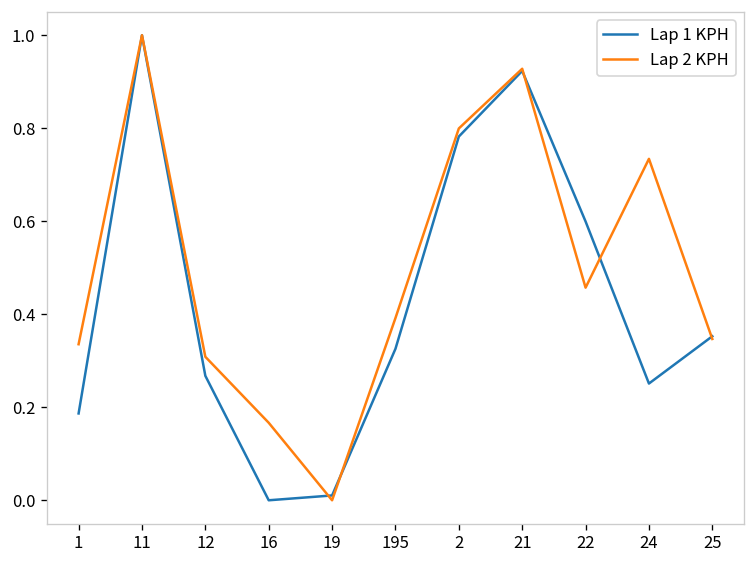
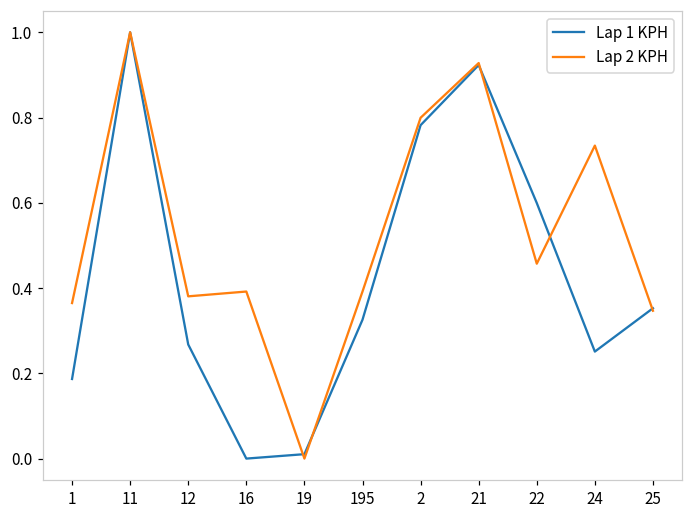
Lap 2 KPH, 1: 0.34 -> 0.36
Lap 2 KPH, 12: 0.31 -> 0.38
Lap 2 KPH, 16: 0.17 -> 0.39
